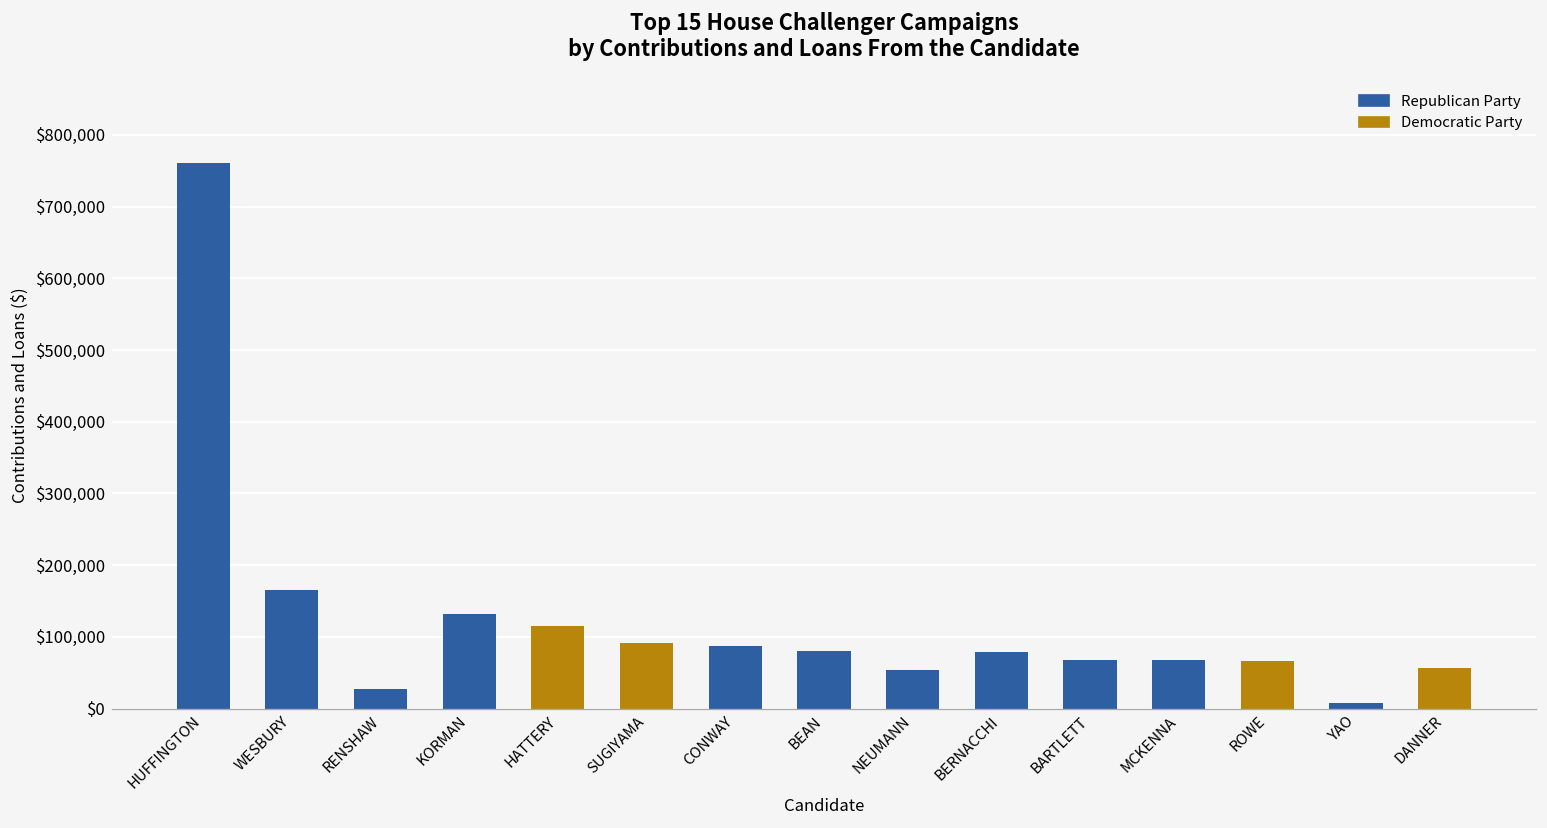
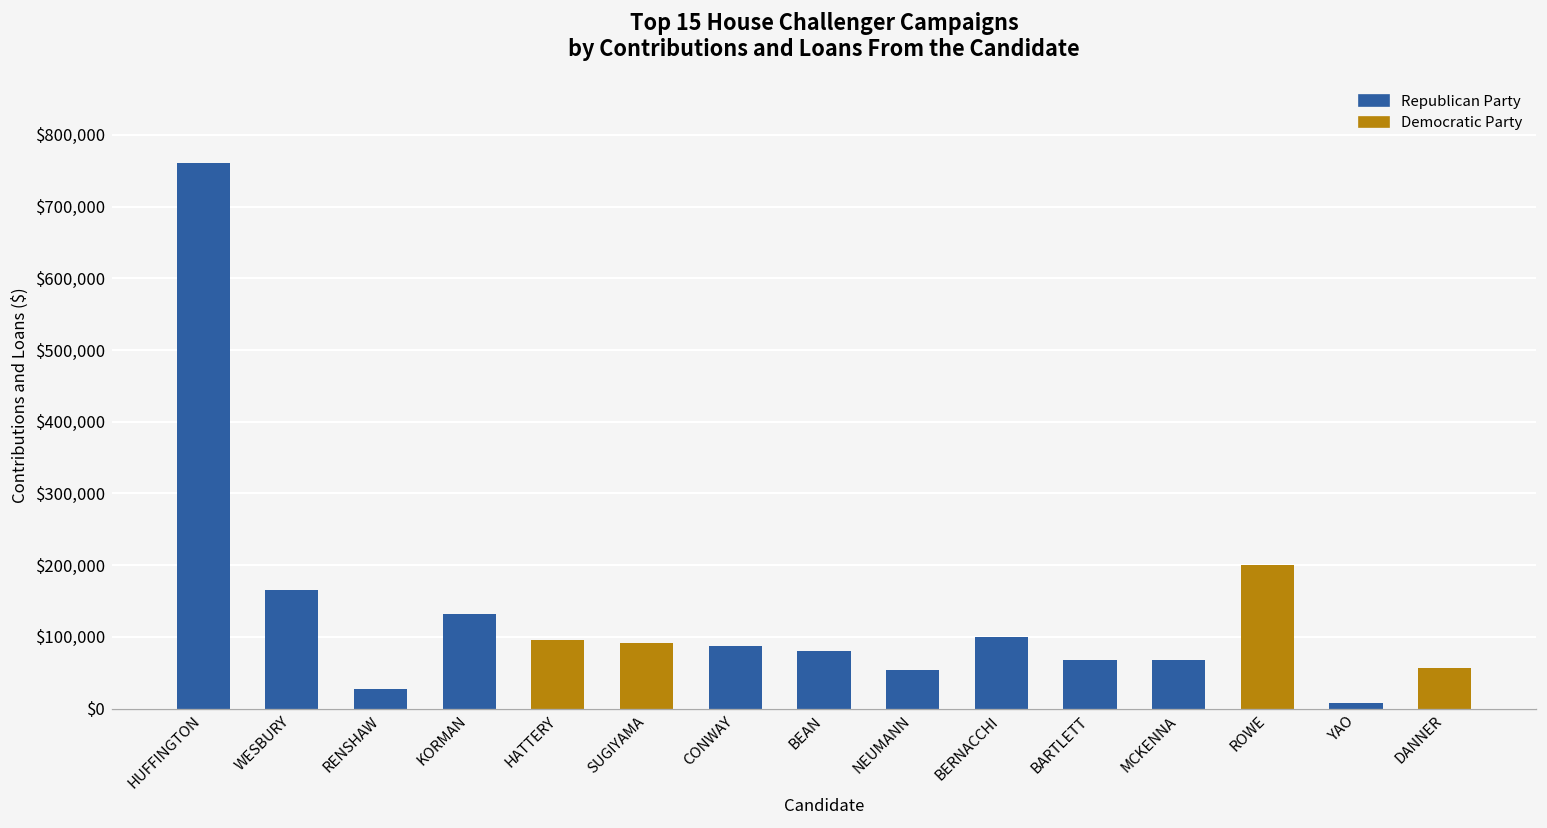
HATTERY: $120,000 -> $100,000
BERNACCHI: $80,000 -> $100,000
ROWE: $70,000 -> $200,000
